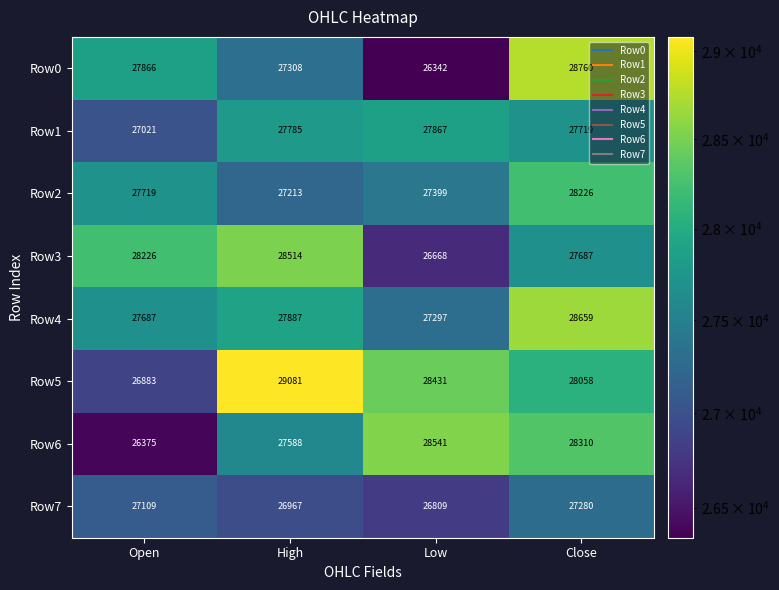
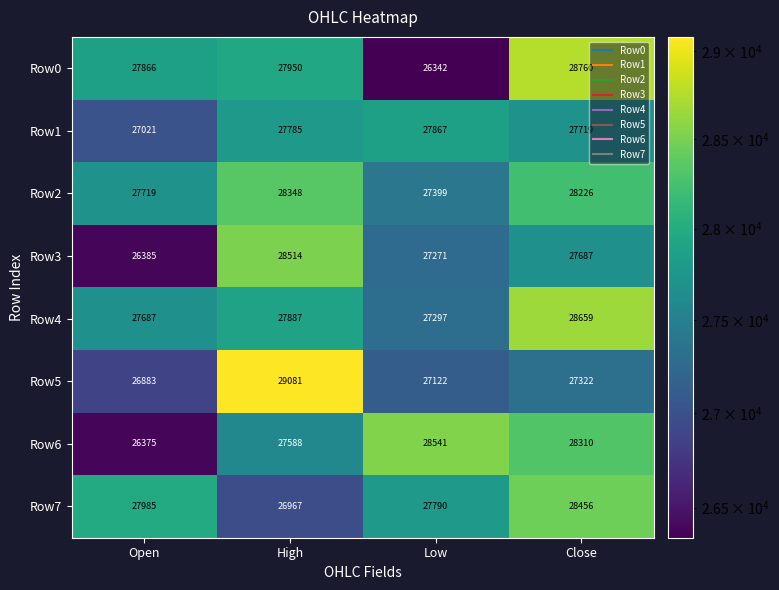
Row0, High: 27308 -> 27950
Row2, High: 27213 -> 28348
Row3, Open: 28226 -> 26385
Row3, Low: 26668 -> 27271
Row5, Low: 28431 -> 27122
Row5, Close: 28058 -> 27322
Row7, Open: 27109 -> 27985
Row7, Low: 26809 -> 27790
Row7, Close: 27280 -> 28456
